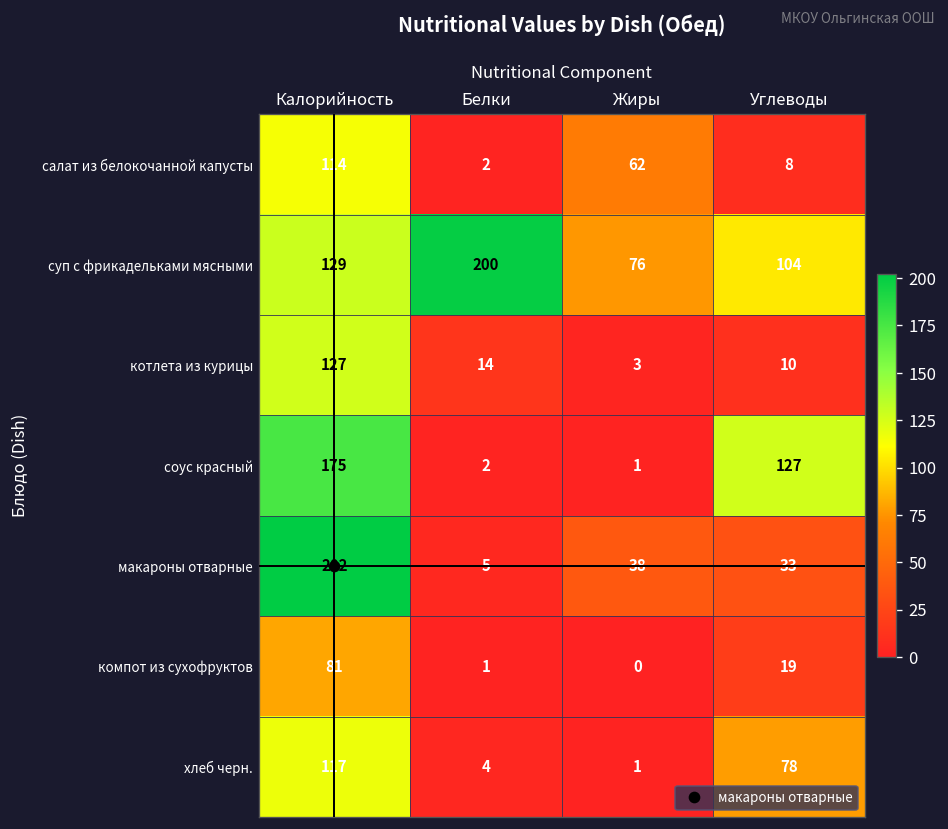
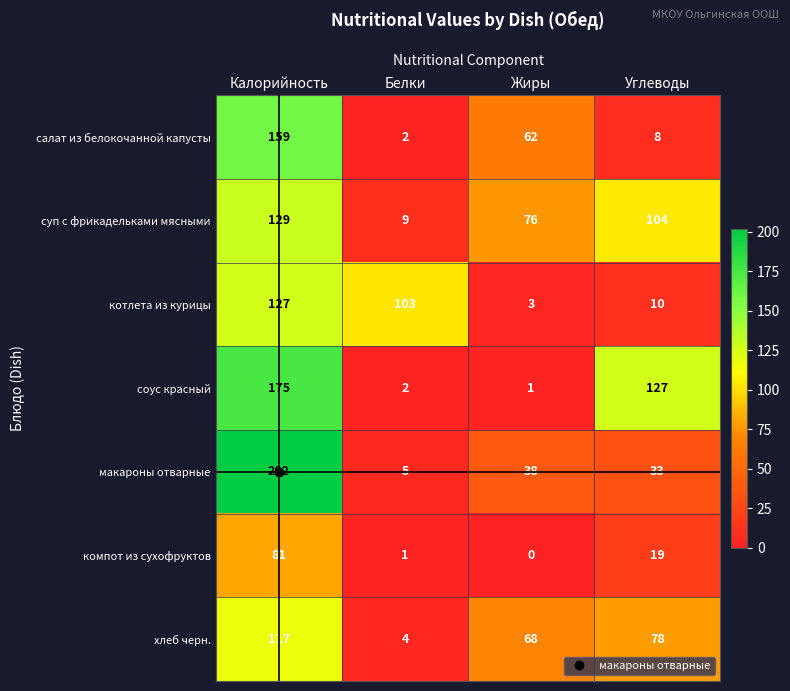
салат из белокочанной капусты, Калорийность: 114 -> 159
суп с фрикадельками мясными, Белки: 200 -> 9
котлета из курицы, Белки: 14 -> 103
хлеб черн., Жиры: 1 -> 68
